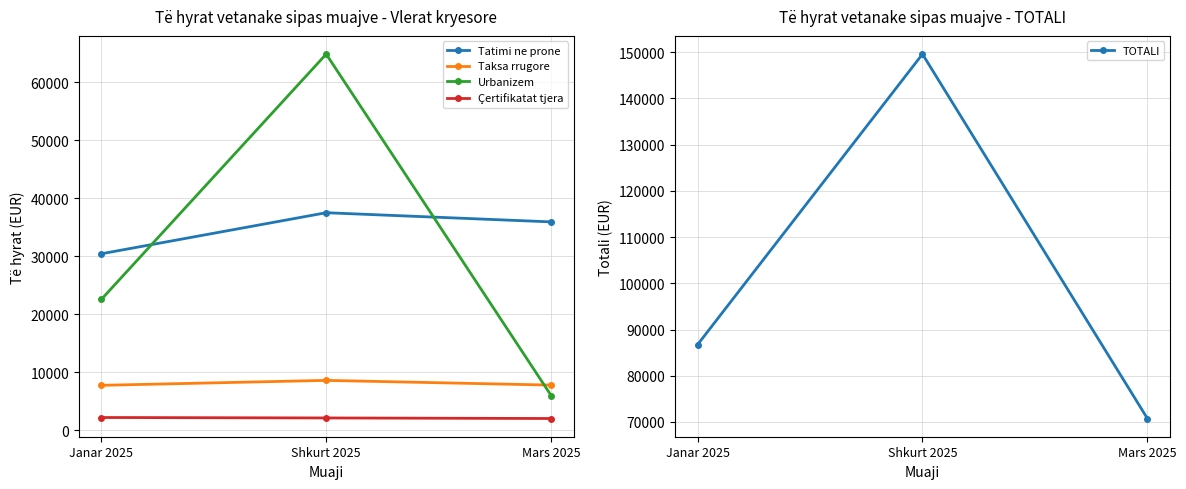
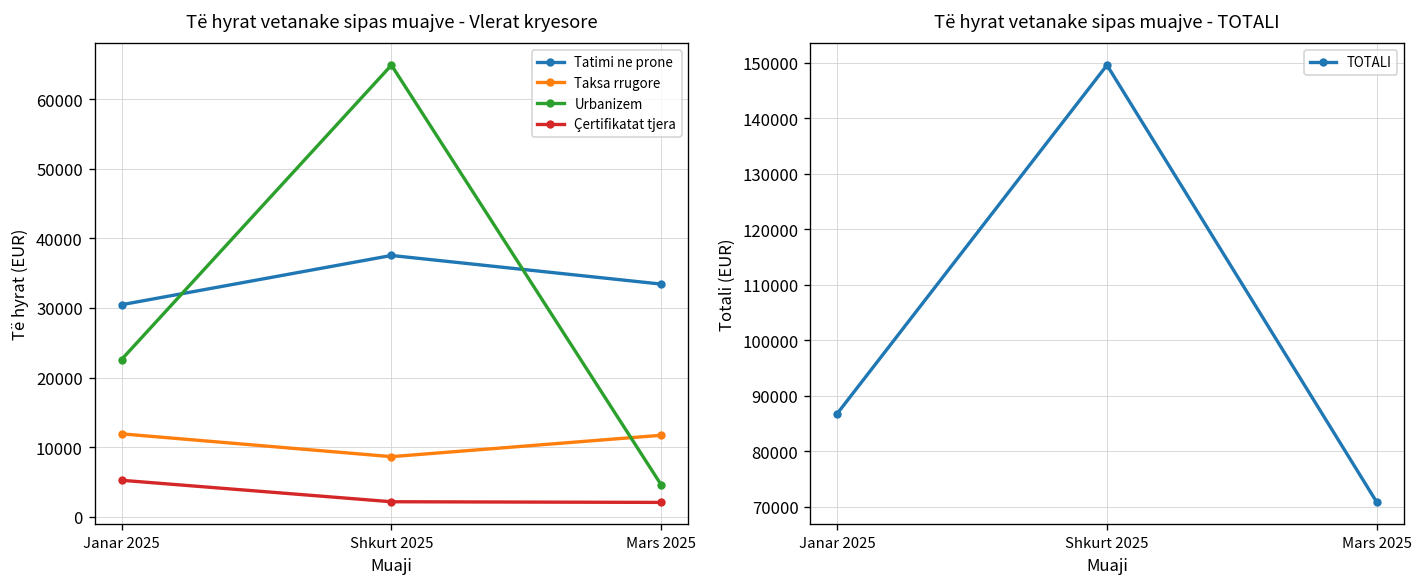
Të hyrat vetanake sipas muajve - Vlerat kryesore, Taksa rrugore, Janar 2025: 8000 -> 12000
Të hyrat vetanake sipas muajve - Vlerat kryesore, Çertifikatat tjera, Janar 2025: 2000 -> 5000
Të hyrat vetanake sipas muajve - Vlerat kryesore, Tatimi ne prone, Mars 2025: 36000 -> 33000
Të hyrat vetanake sipas muajve - Vlerat kryesore, Taksa rrugore, Mars 2025: 8000 -> 12000
Të hyrat vetanake sipas muajve - Vlerat kryesore, Urbanizem, Mars 2025: 6000 -> 5000
